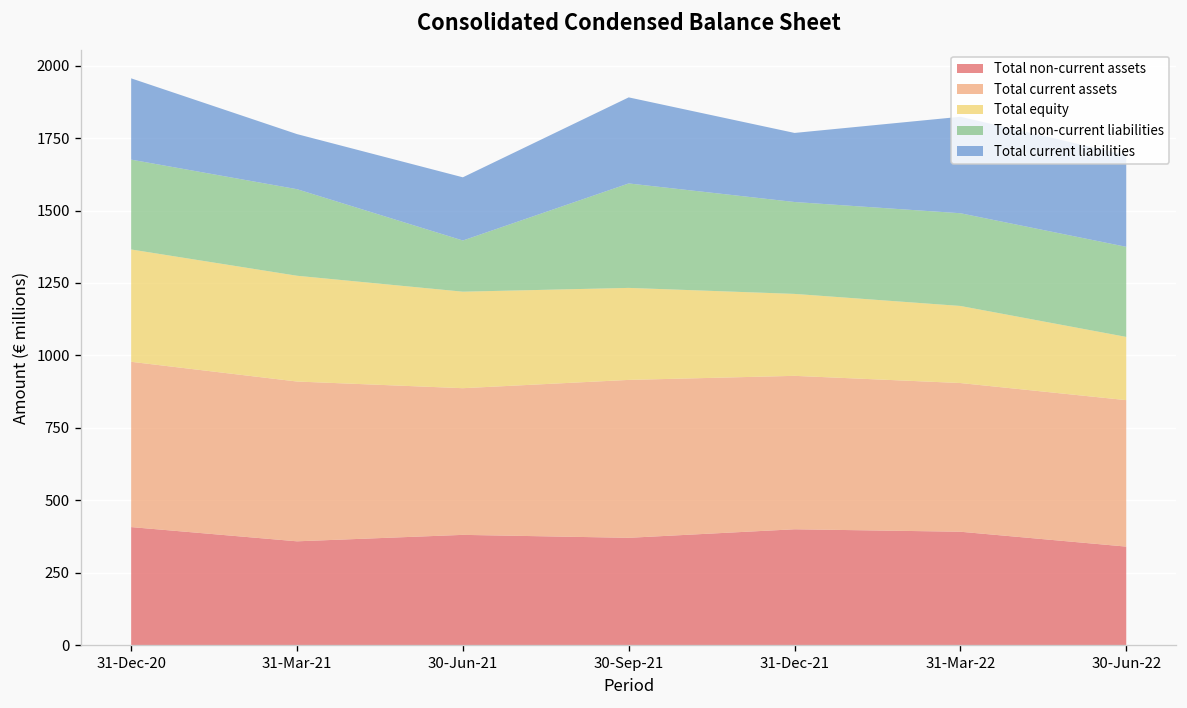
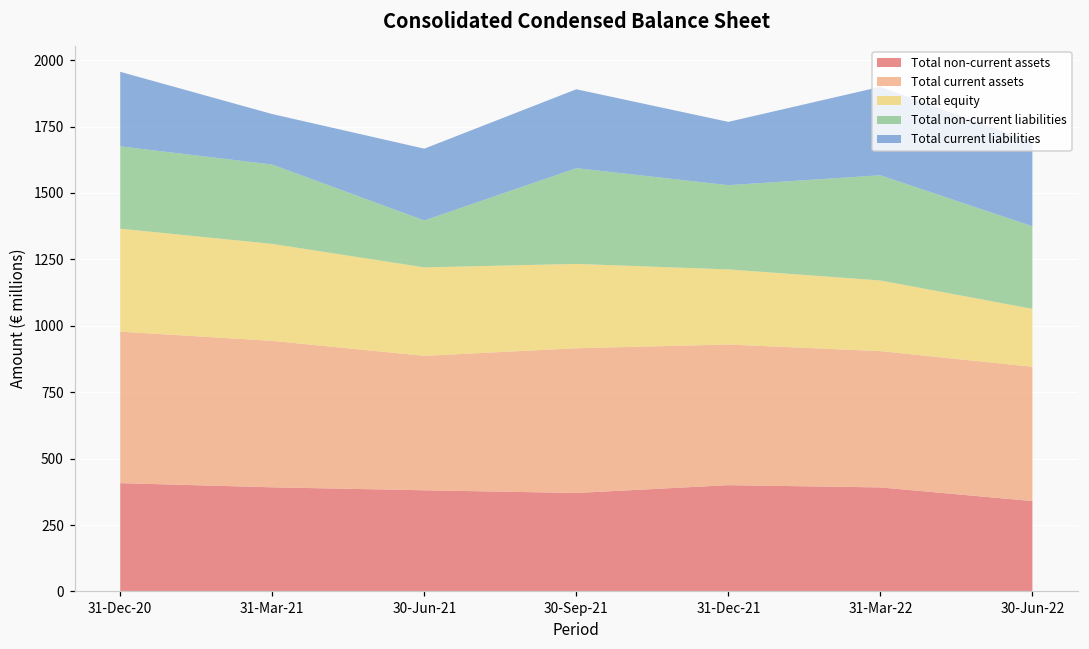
Total non-current assets, 31-Mar-21: 360 -> 390
Total current liabilities, 30-Jun-21: 220 -> 270
Total non-current liabilities, 31-Mar-22: 320 -> 400
